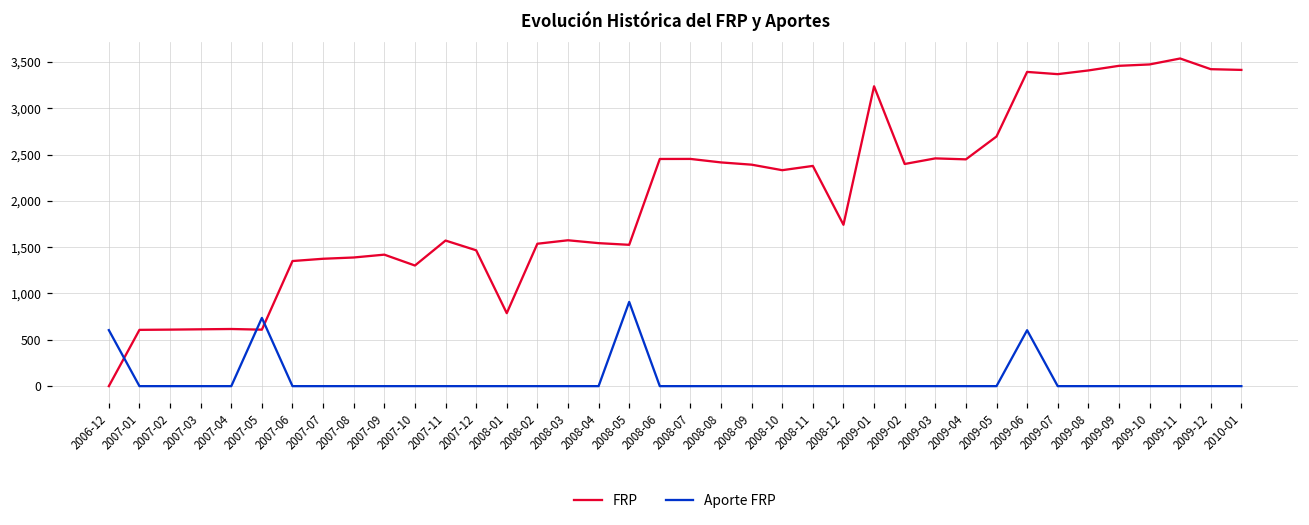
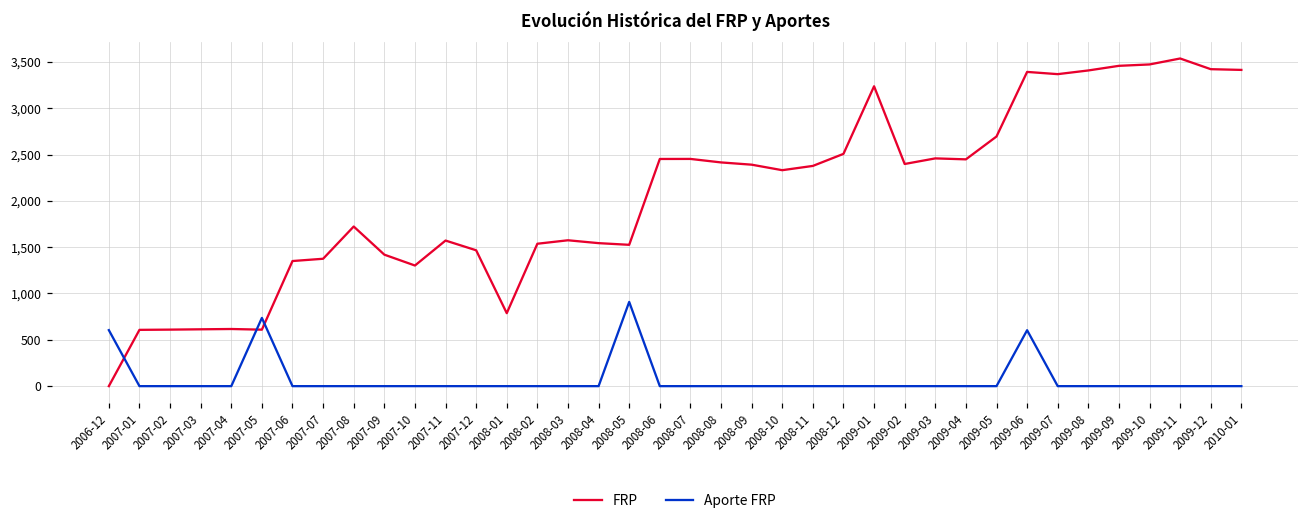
FRP, 2007-08: 1,400 -> 1,700
FRP, 2008-12: 1,700 -> 2,500
